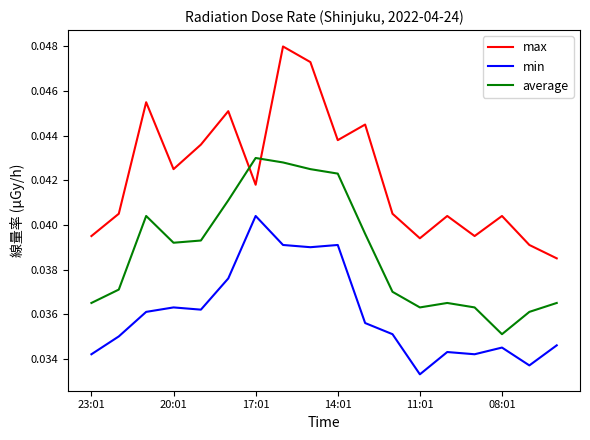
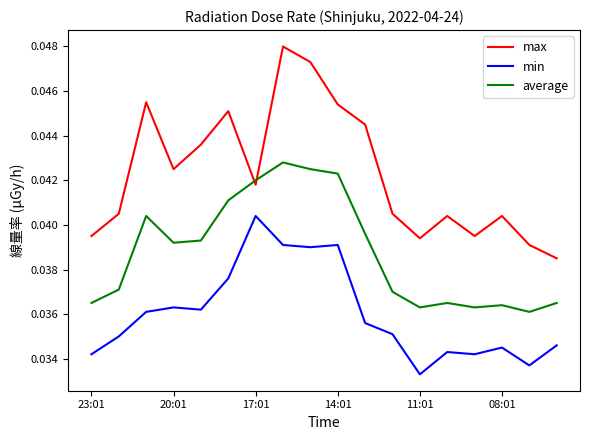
average, 17:01: 0.043 -> 0.042
max, 14:01: 0.0438 -> 0.0454
average, 08:01: 0.0351 -> 0.0364
